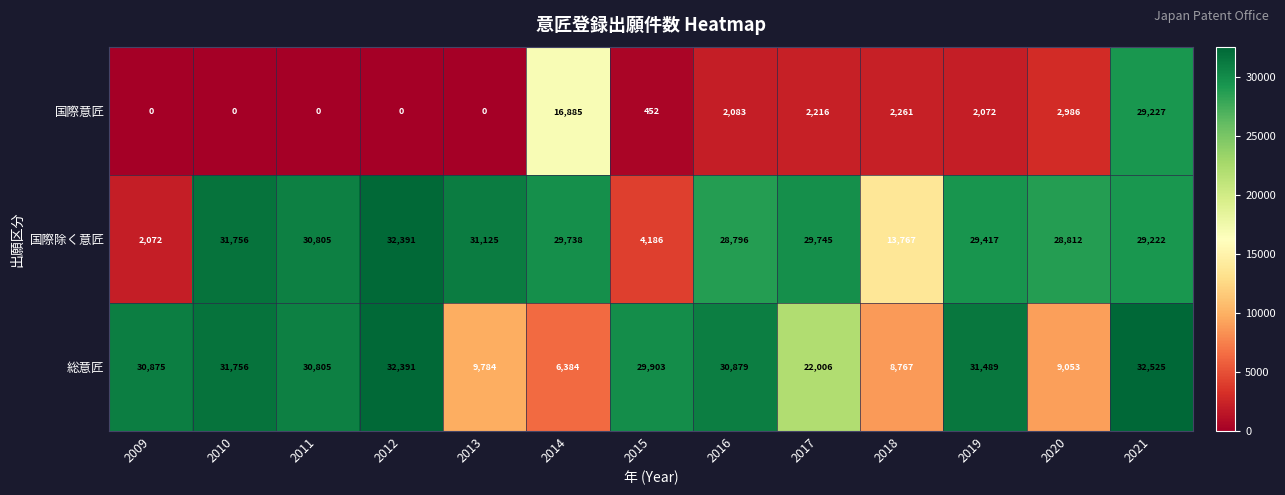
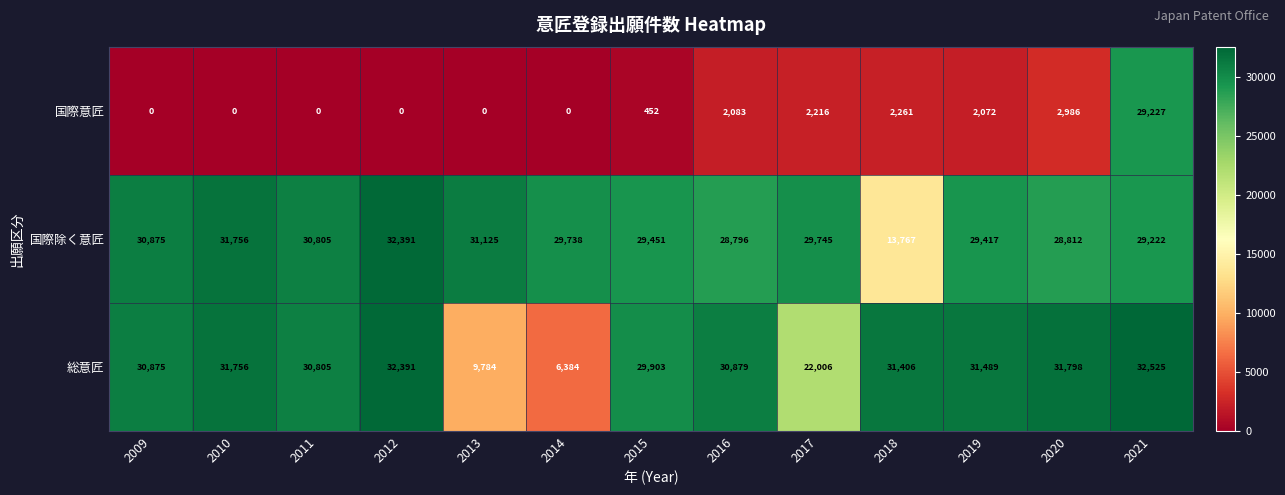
国際意匠, 2014: 16,885 -> 0
国際除く意匠, 2009: 2,072 -> 30,875
国際除く意匠, 2015: 4,186 -> 29,451
総意匠, 2018: 8,767 -> 31,406
総意匠, 2020: 9,053 -> 31,798
